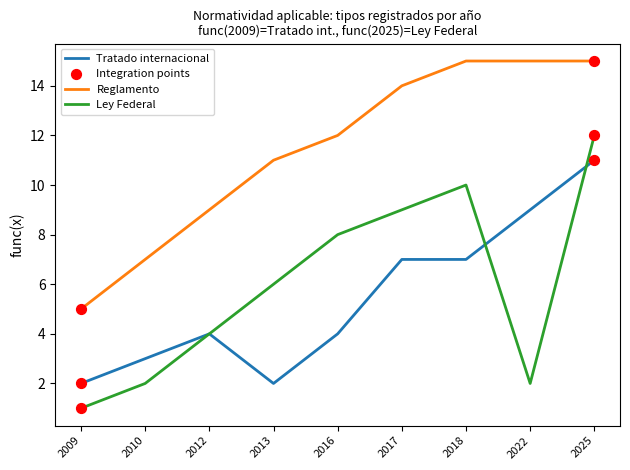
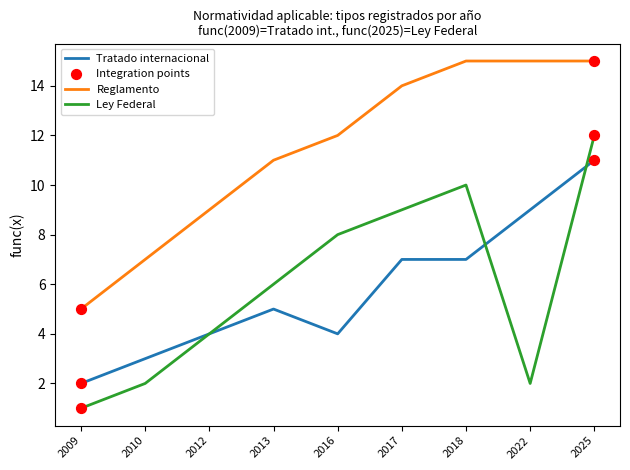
Tratado internacional, 2013: 2 -> 5
